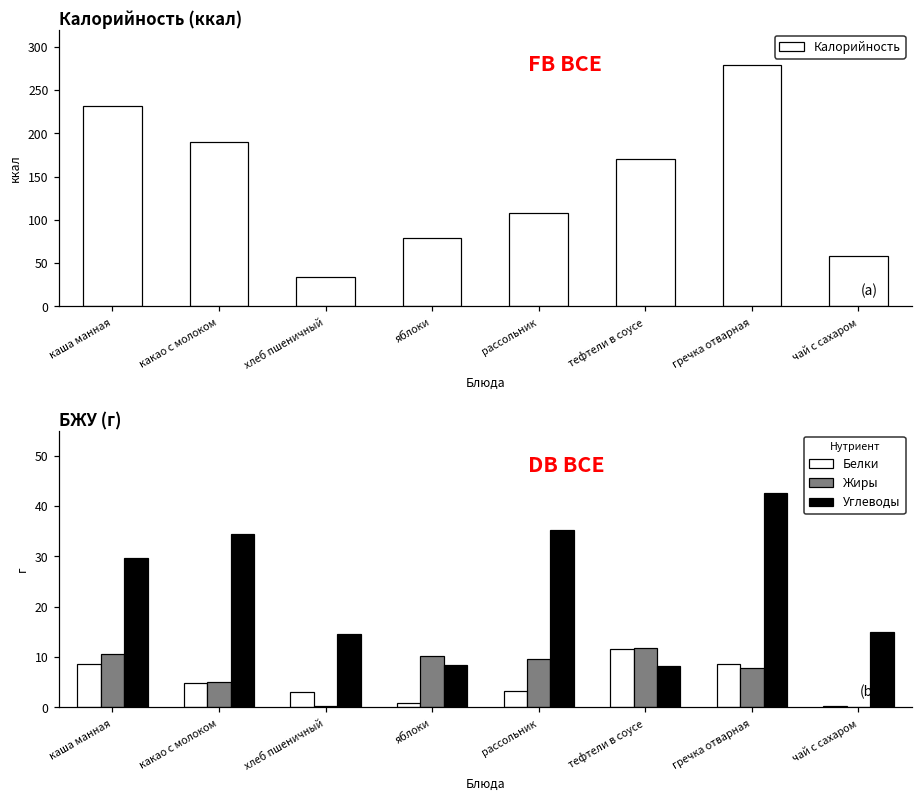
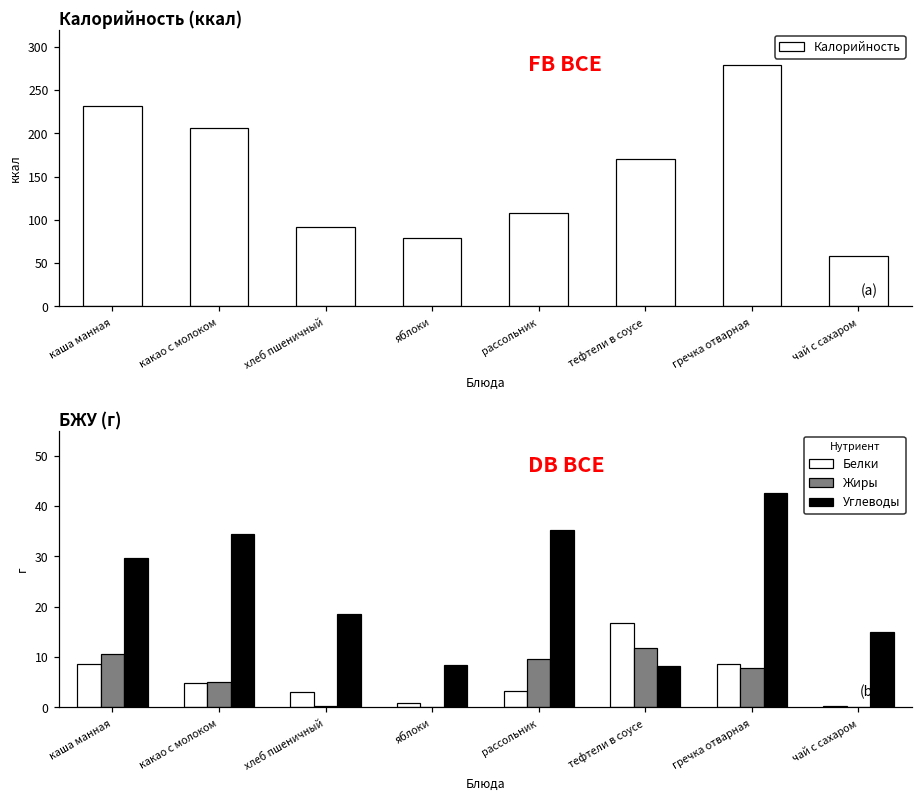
Калорийность (ккал), какао с молоком: 190 -> 210
Калорийность (ккал), хлеб пшеничный: 30 -> 90
БЖУ (г), Углеводы, хлеб пшеничный: 15 -> 19
БЖУ (г), Жиры, яблоки: 10 -> 0
БЖУ (г), Белки, тефтели в соусе: 12 -> 17
